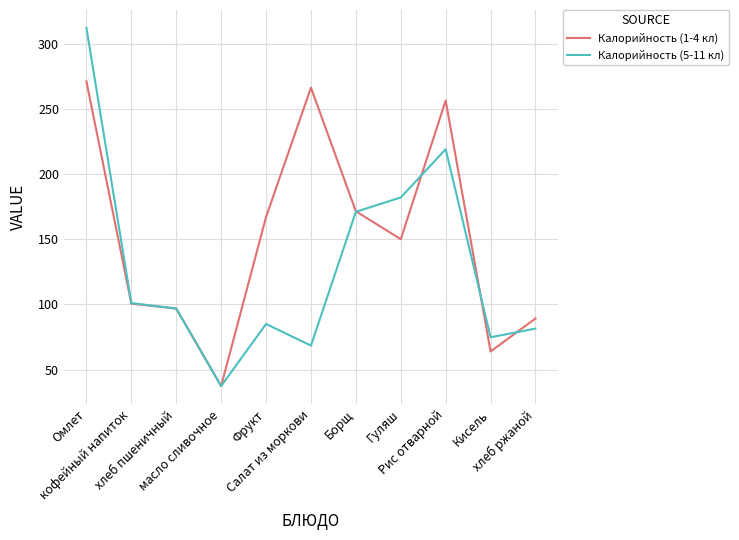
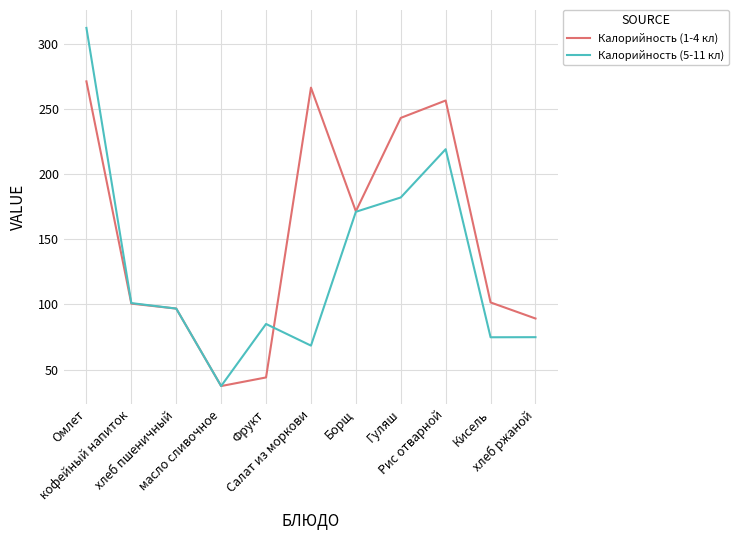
Калорийность (1-4 кл), Фрукт: 167 -> 44
Калорийность (1-4 кл), Гуляш: 150 -> 243
Калорийность (1-4 кл), Кисель: 64 -> 102
Калорийность (5-11 кл), хлеб ржаной: 81 -> 75
